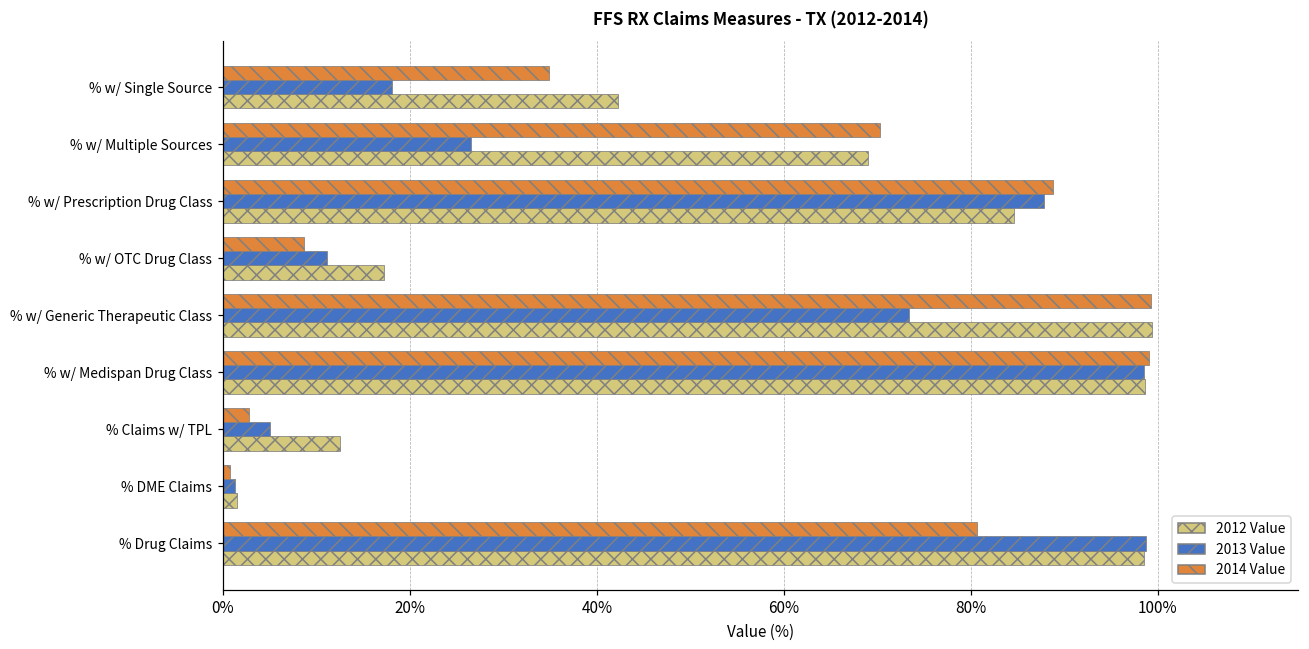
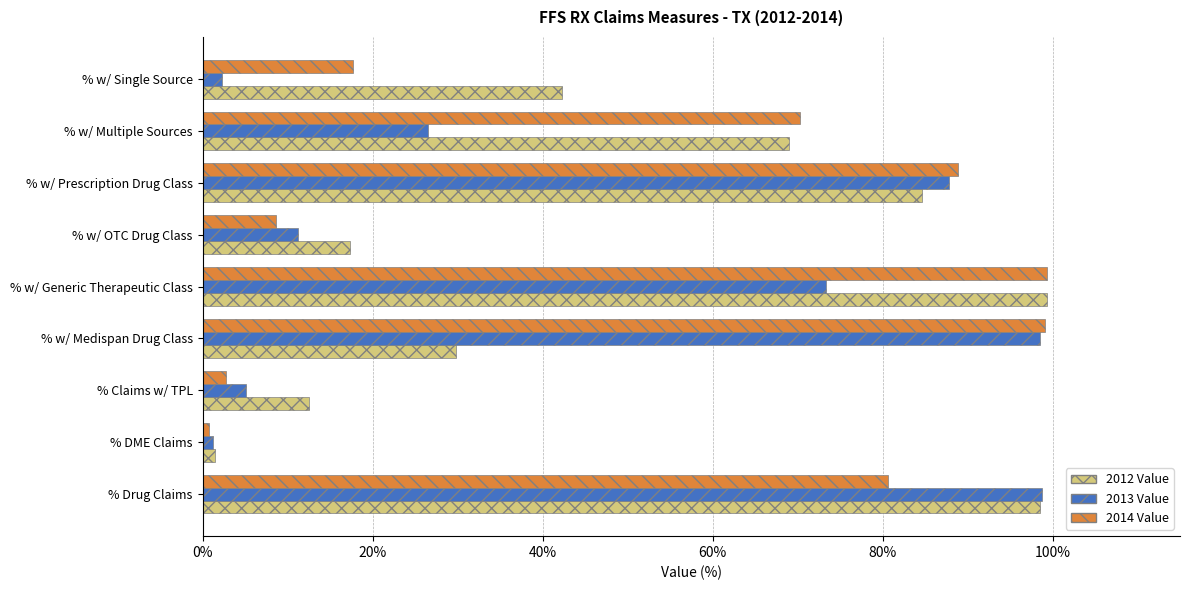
2014 Value, % w/ Single Source: 35% -> 18%
2013 Value, % w/ Single Source: 18% -> 2%
2012 Value, % w/ Medispan Drug Class: 99% -> 30%
